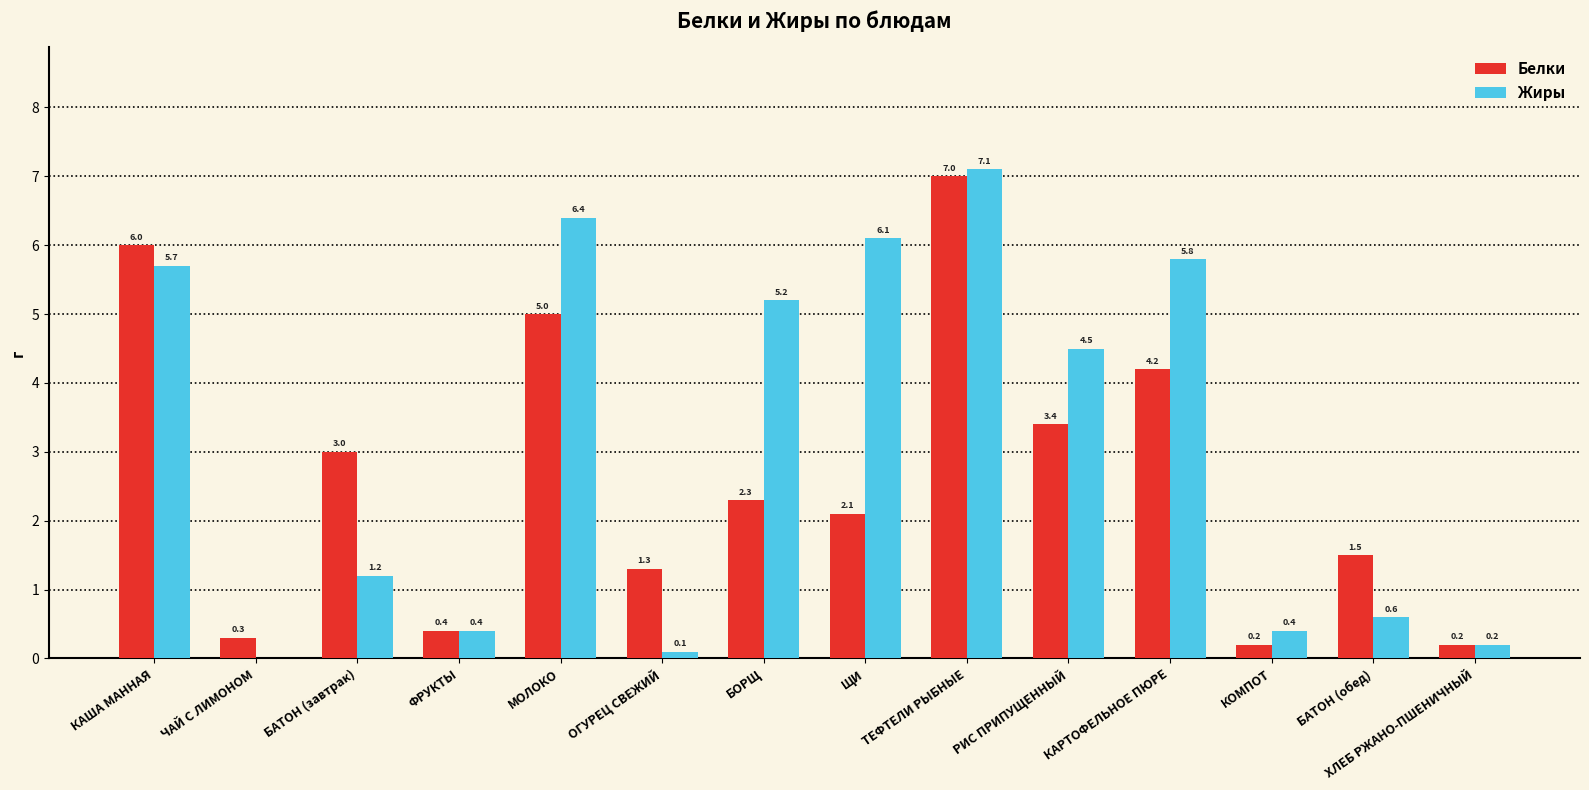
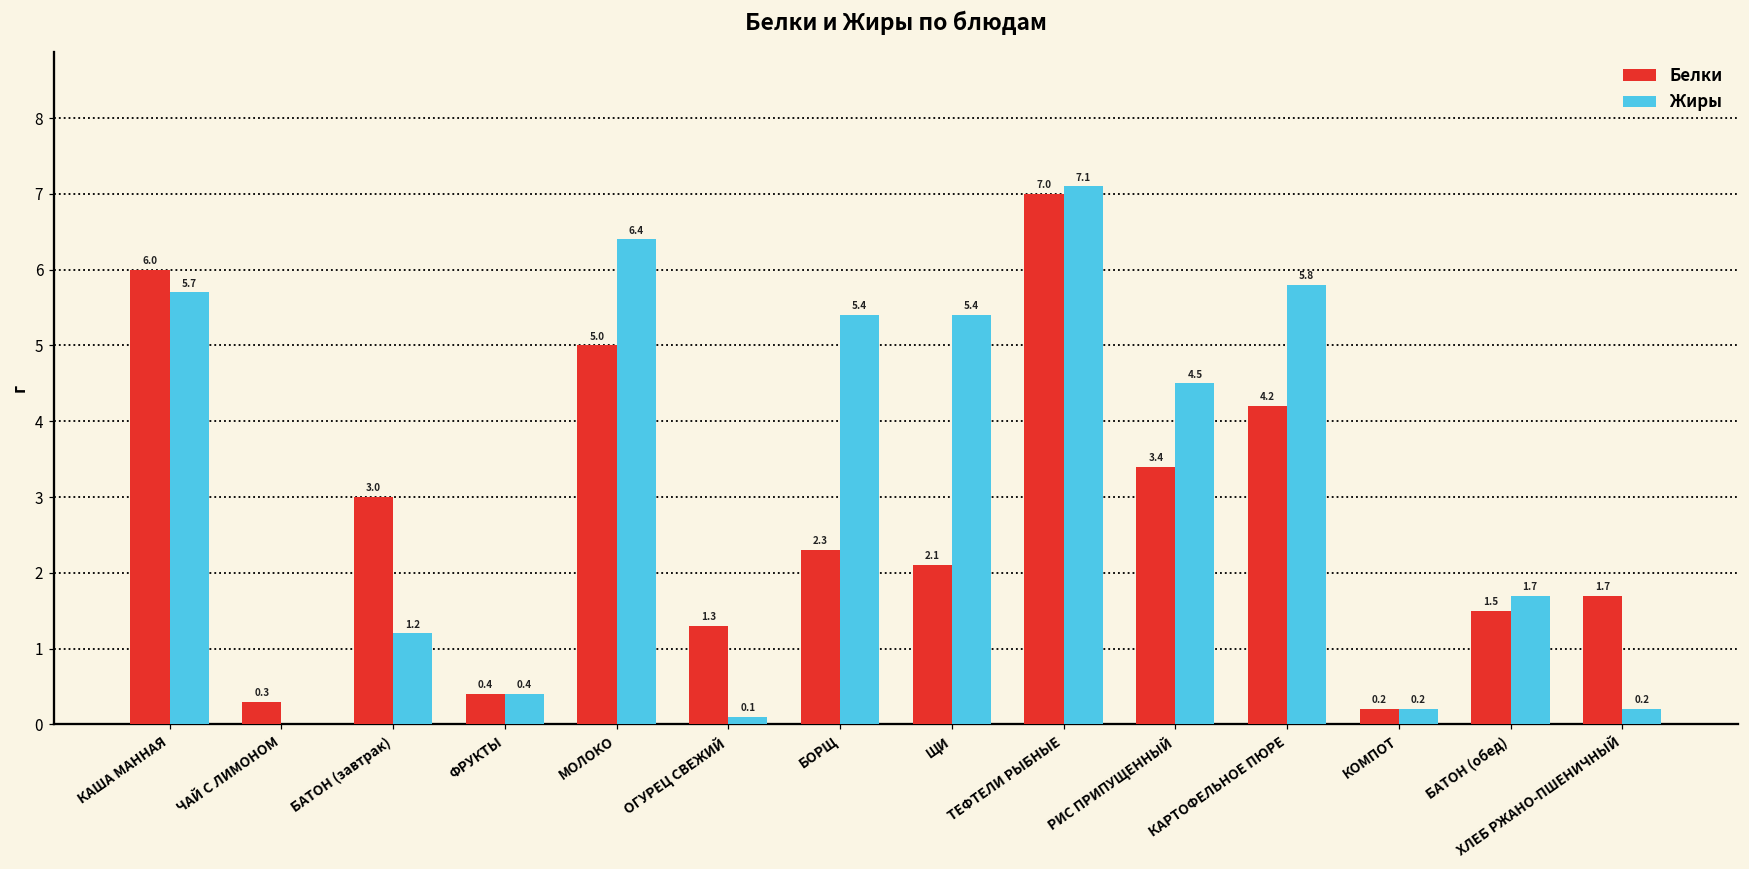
Жиры, БОРЩ: 5.2 -> 5.4
Жиры, ЩИ: 6.1 -> 5.4
Жиры, КОМПОТ: 0.4 -> 0.2
Жиры, БАТОН (обед): 0.6 -> 1.7
Белки, ХЛЕБ РЖАНО-ПШЕНИЧНЫЙ: 0.2 -> 1.7
